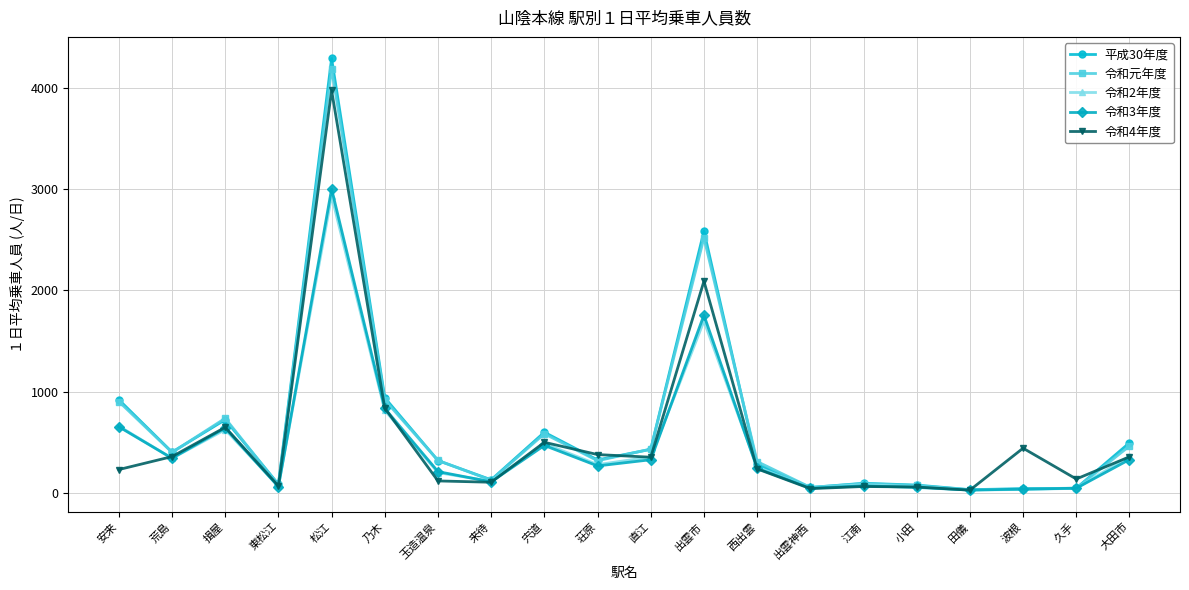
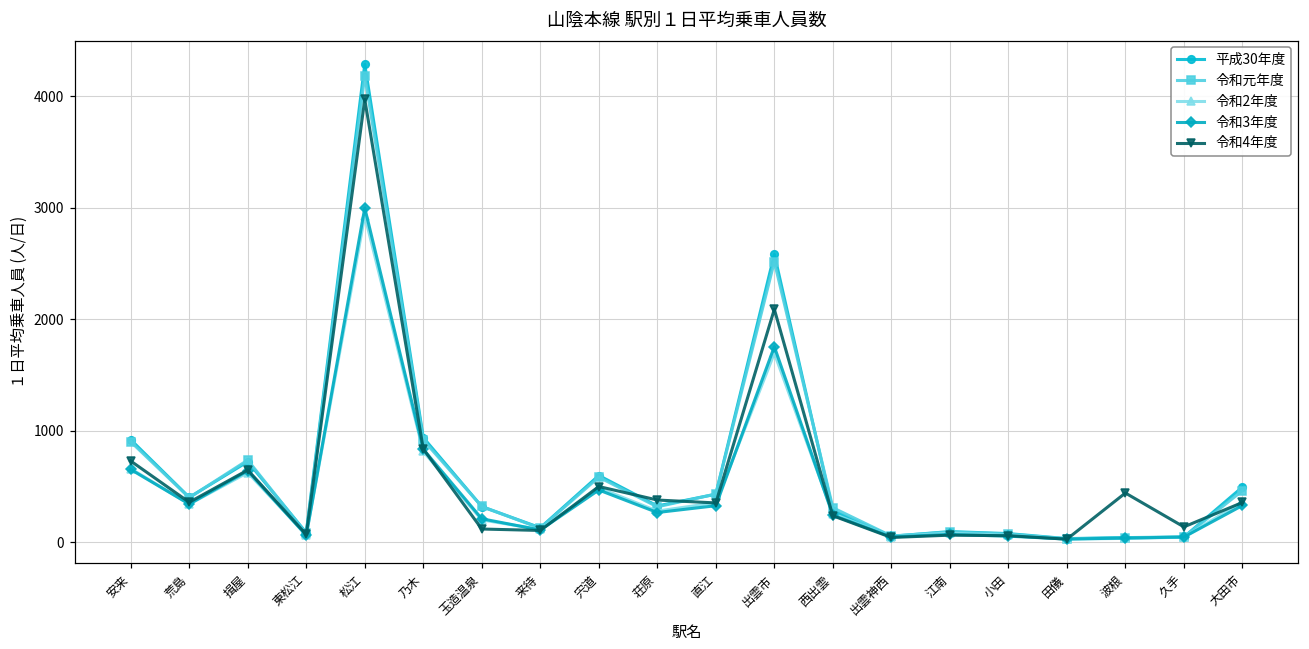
令和4年度, 安来: 230 -> 730
